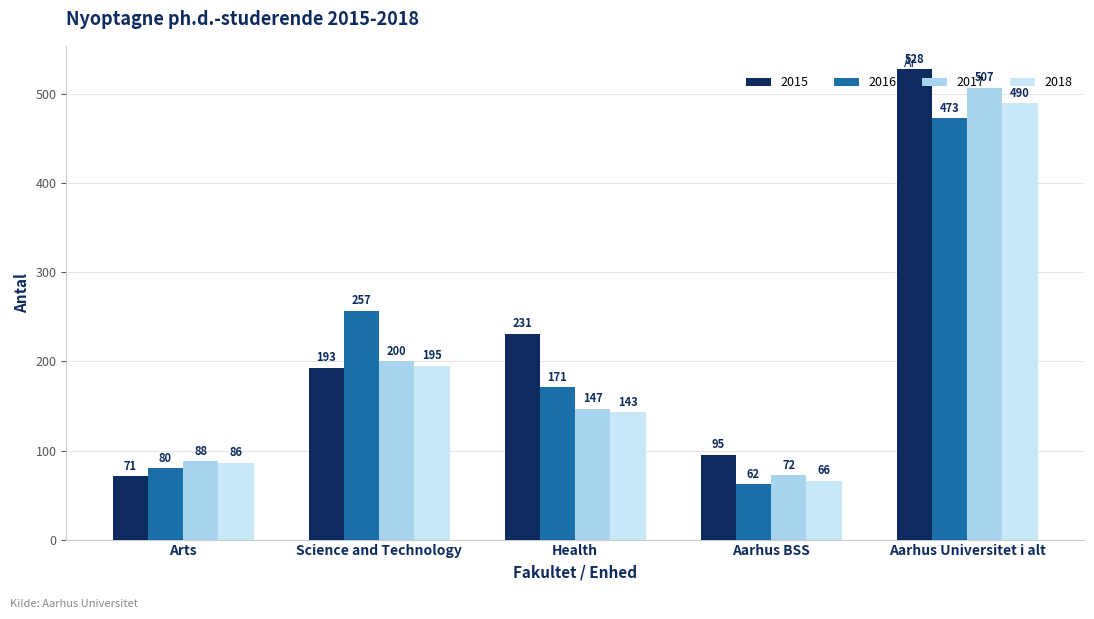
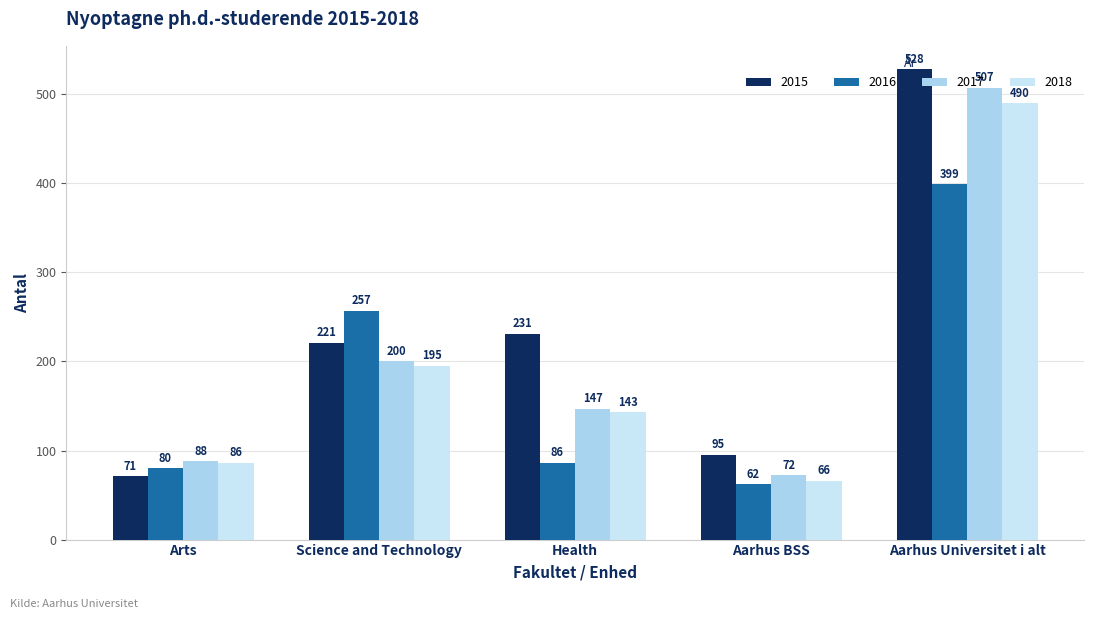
2015, Science and Technology: 193 -> 221
2016, Health: 171 -> 86
2016, Aarhus Universitet i alt: 473 -> 399
